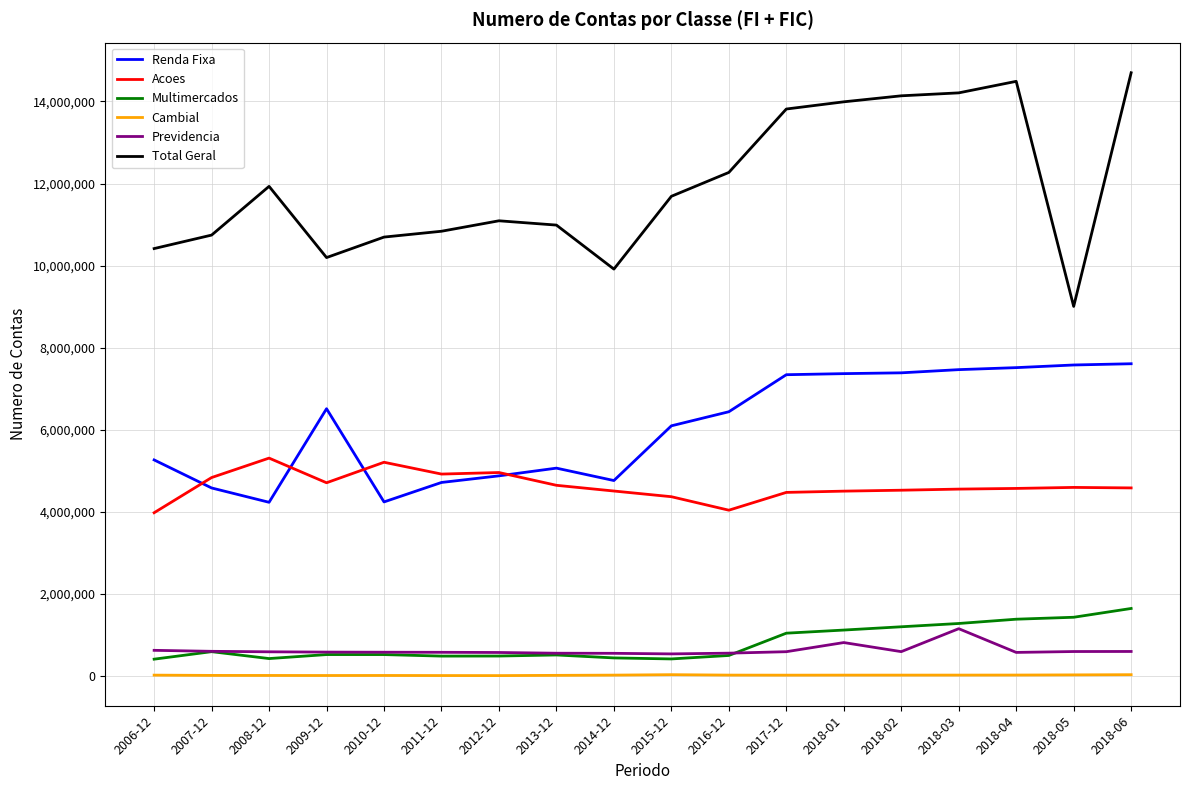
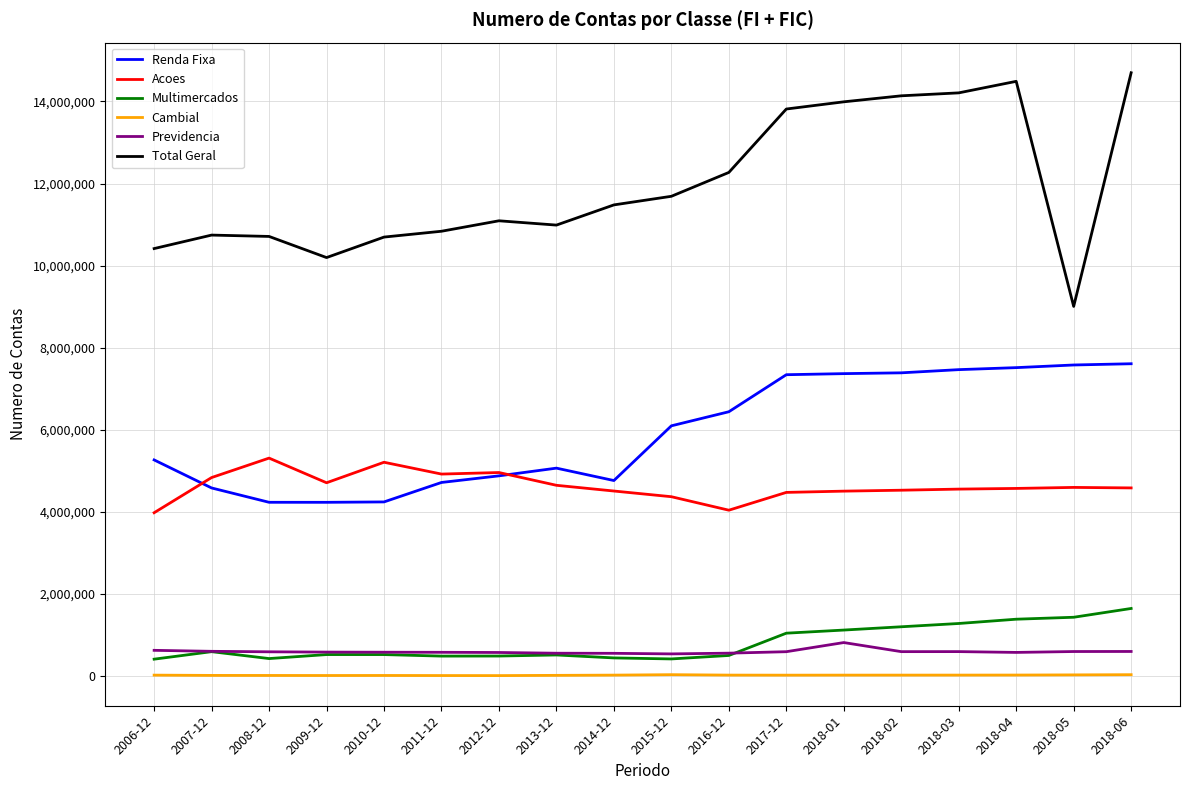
Total Geral, 2008-12: 11,900,000 -> 10,700,000
Renda Fixa, 2009-12: 6,500,000 -> 4,200,000
Total Geral, 2014-12: 9,900,000 -> 11,500,000
Previdencia, 2018-03: 1,200,000 -> 600,000
